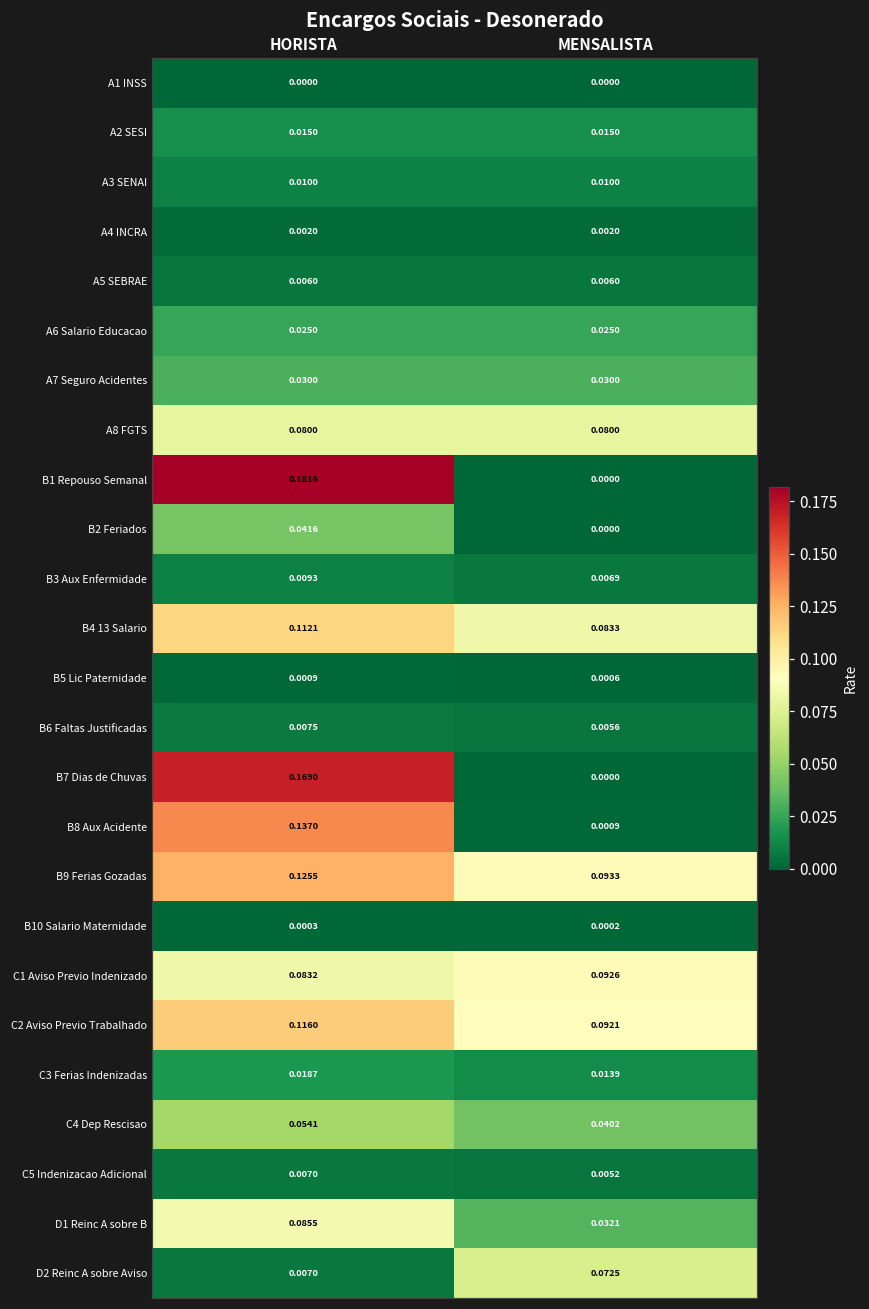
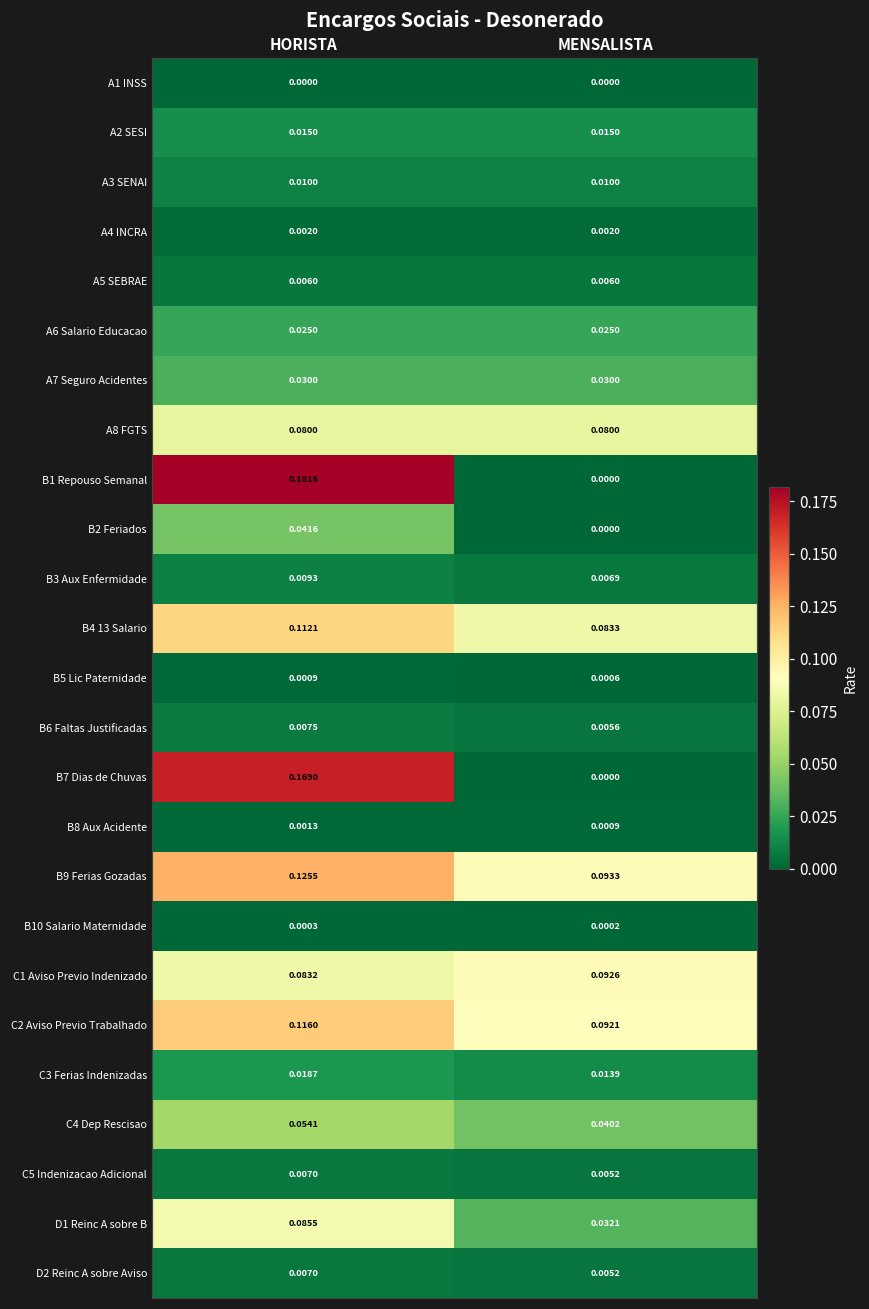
B8 Aux Acidente, HORISTA: 0.1370 -> 0.0013
D2 Reinc A sobre Aviso, MENSALISTA: 0.0725 -> 0.0052
